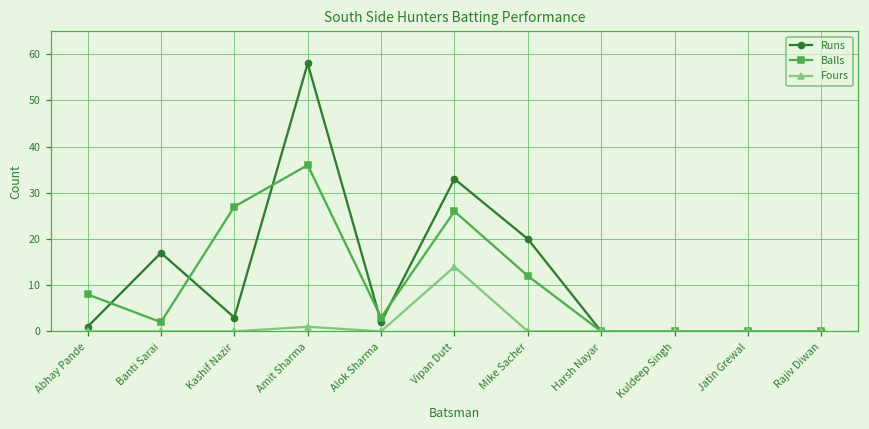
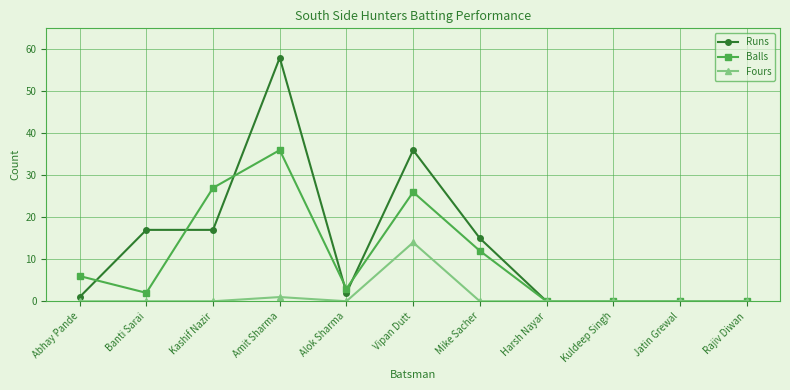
Balls, Abhay Pande: 8 -> 6
Runs, Kashif Nazir: 3 -> 17
Runs, Vipan Dutt: 33 -> 36
Runs, Mike Sacher: 20 -> 15
